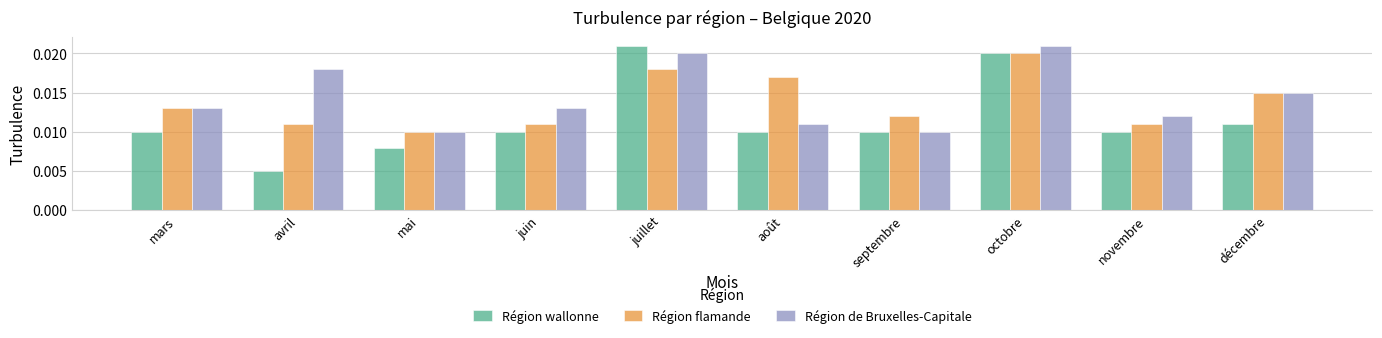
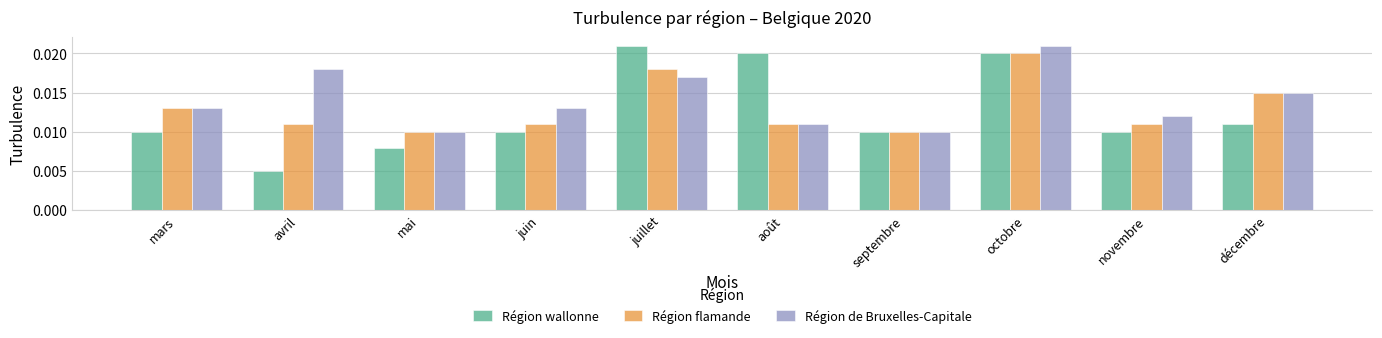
Région de Bruxelles-Capitale, juillet: 0.020 -> 0.017
Région wallonne, août: 0.01 -> 0.02
Région flamande, août: 0.017 -> 0.011
Région flamande, septembre: 0.012 -> 0.010
